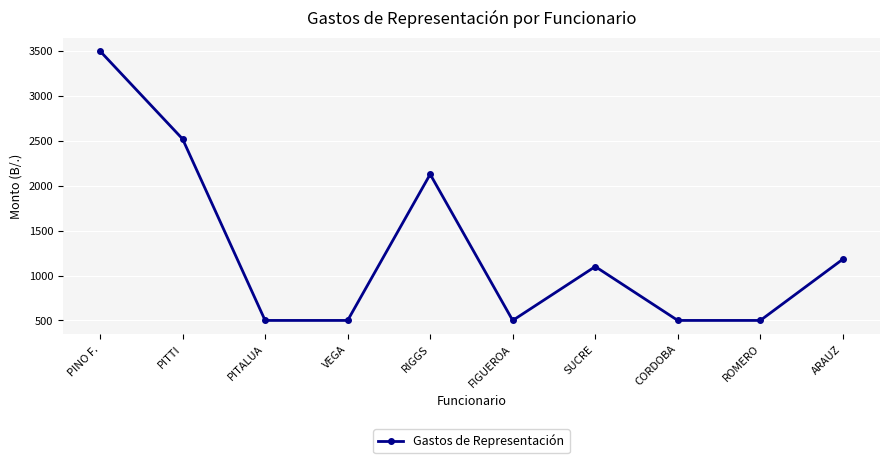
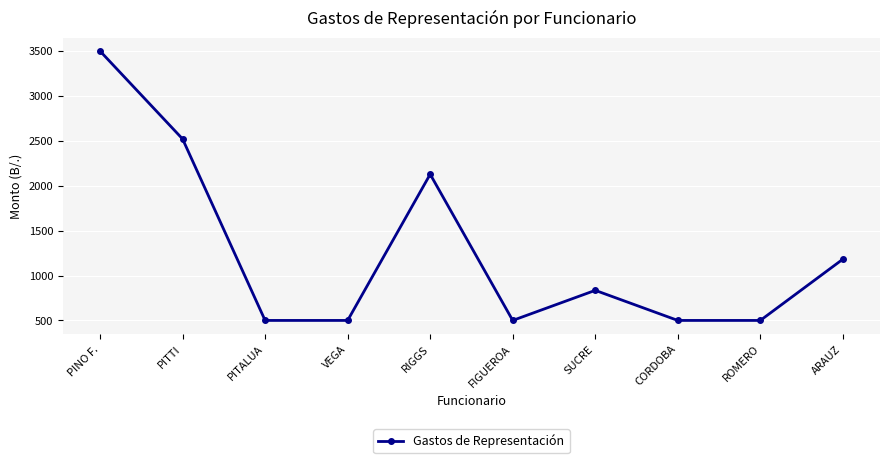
SUCRE: 1100 -> 800
